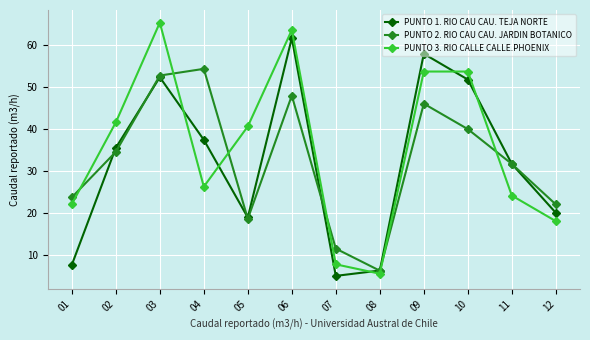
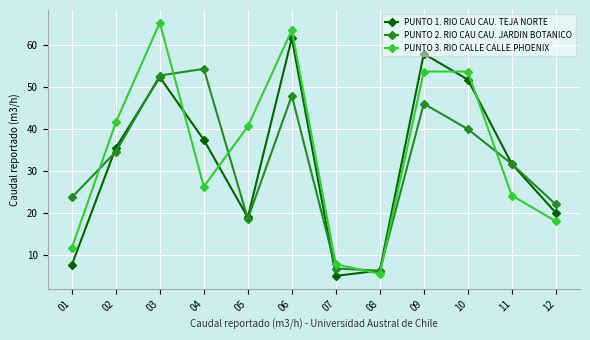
PUNTO 3. RIO CALLE CALLE.PHOENIX, 01: 22 -> 12
PUNTO 2. RIO CAU CAU. JARDIN BOTANICO, 07: 11 -> 7
